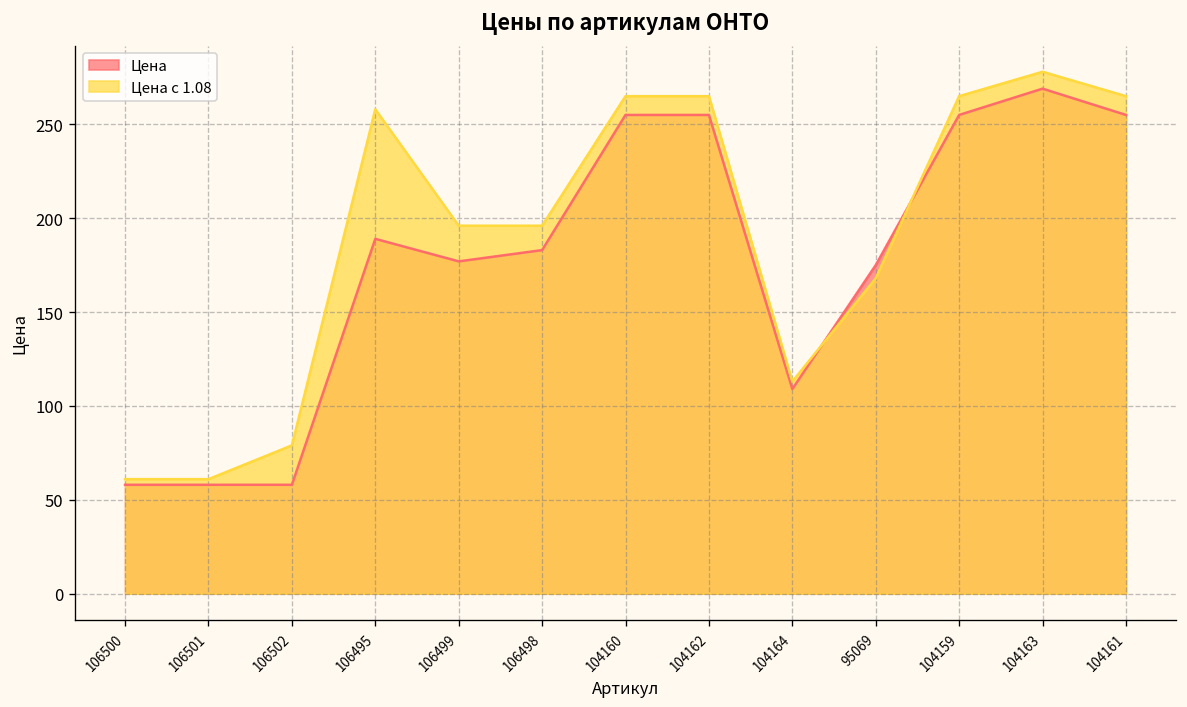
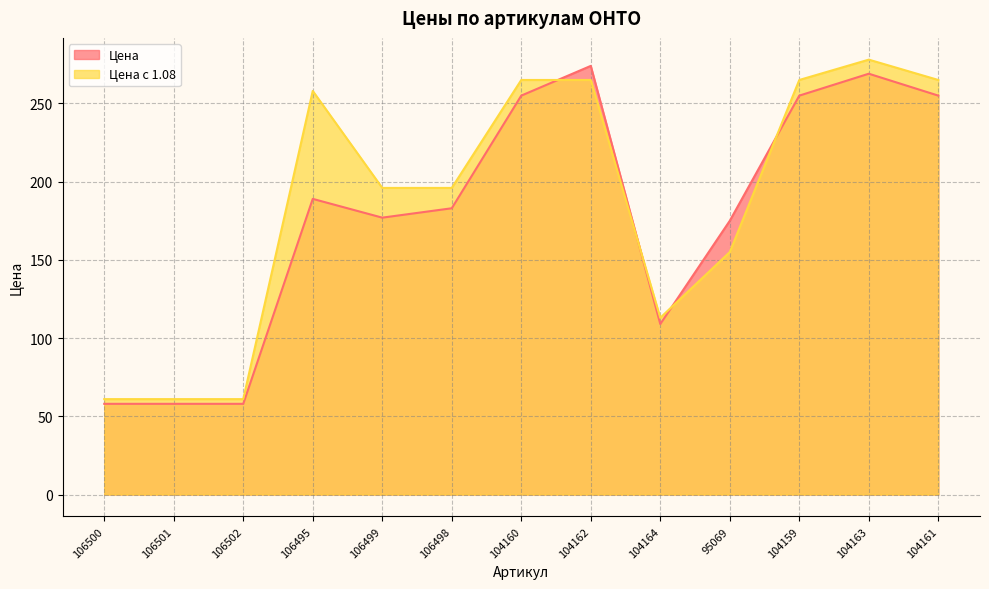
Цена с 1.08, 106502: 79 -> 61
Цена, 104162: 255 -> 274
Цена с 1.08, 95069: 168 -> 155
